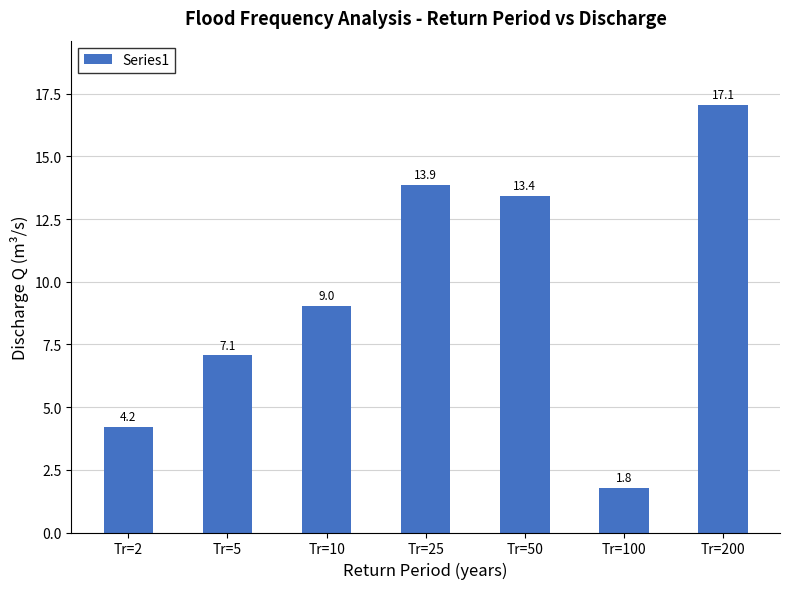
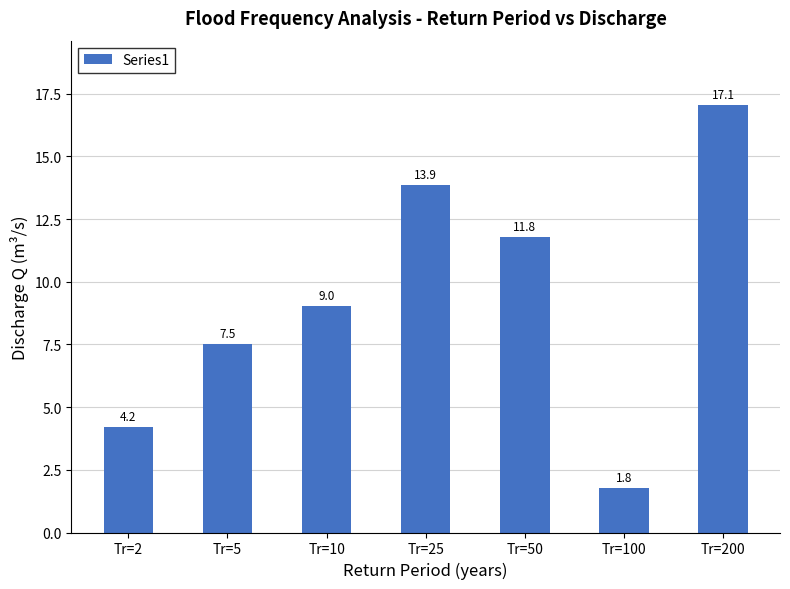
Tr=5: 7.1 -> 7.5
Tr=50: 13.4 -> 11.8
